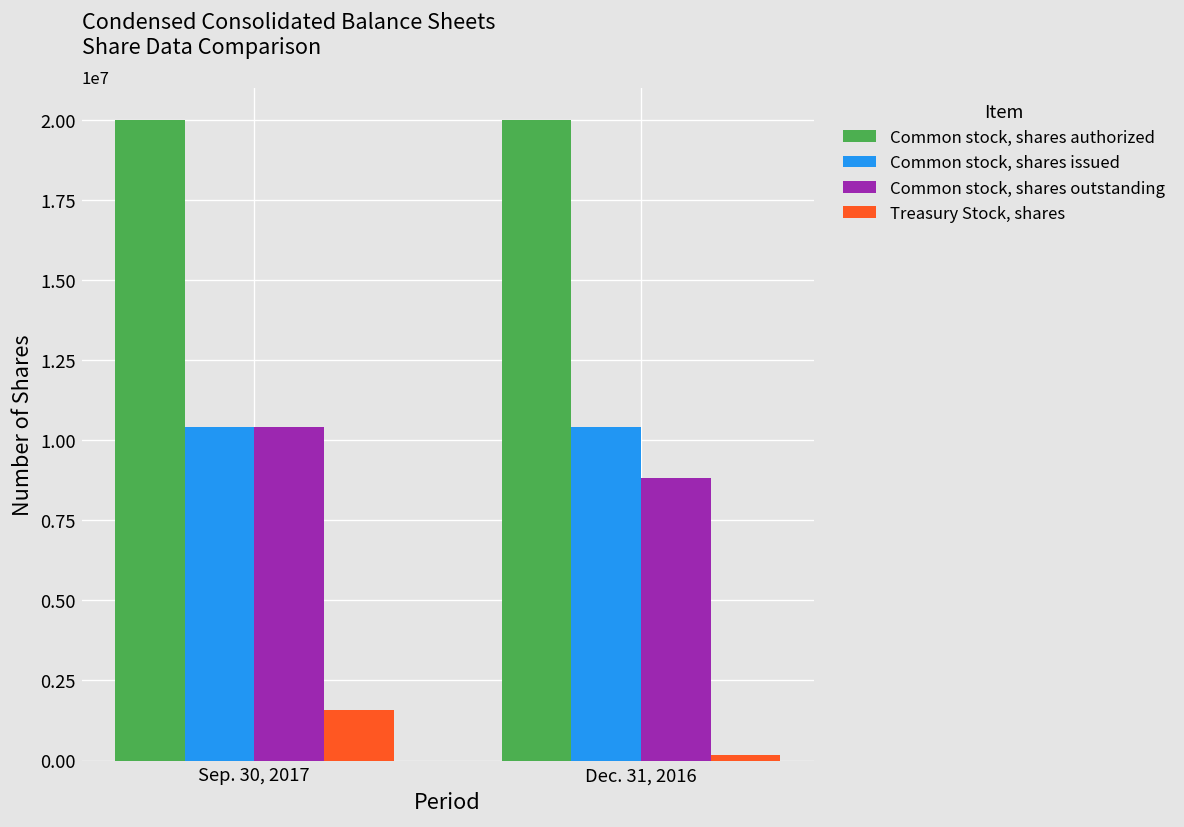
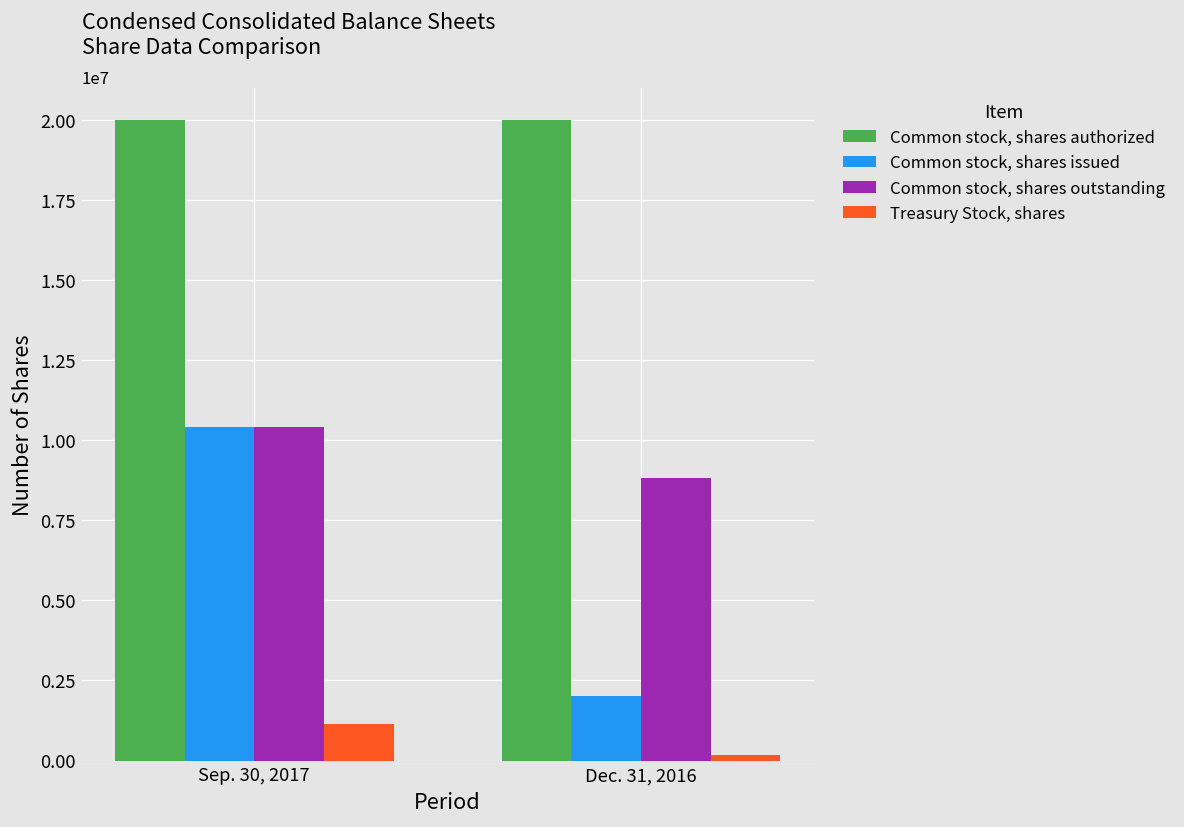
Treasury Stock, shares, Sep. 30, 2017: 1600000 -> 1100000
Common stock, shares issued, Dec. 31, 2016: 10400000 -> 2000000
